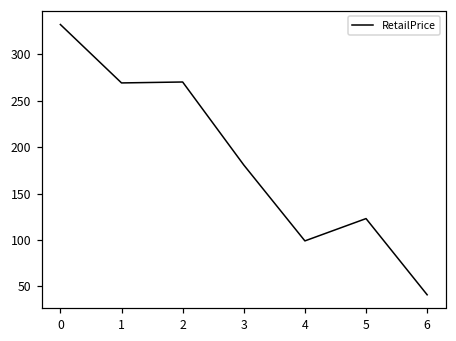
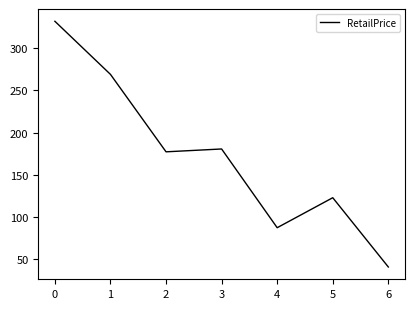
2: 270 -> 180
4: 100 -> 90
